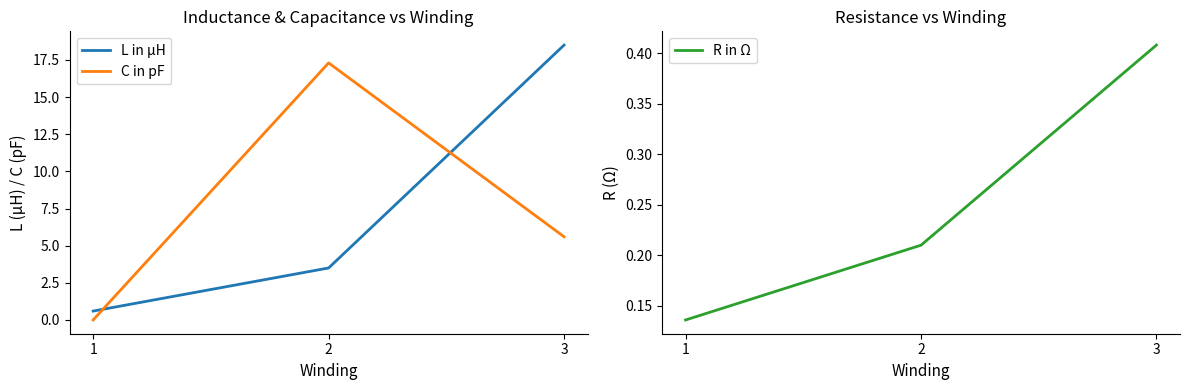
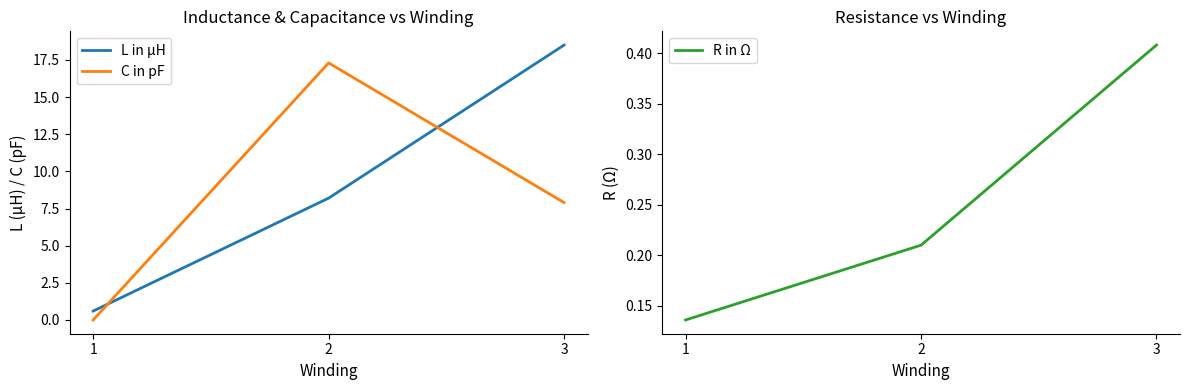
Inductance & Capacitance vs Winding, L in µH, 2: 3.5 -> 8.2
Inductance & Capacitance vs Winding, C in pF, 3: 5.6 -> 7.9
